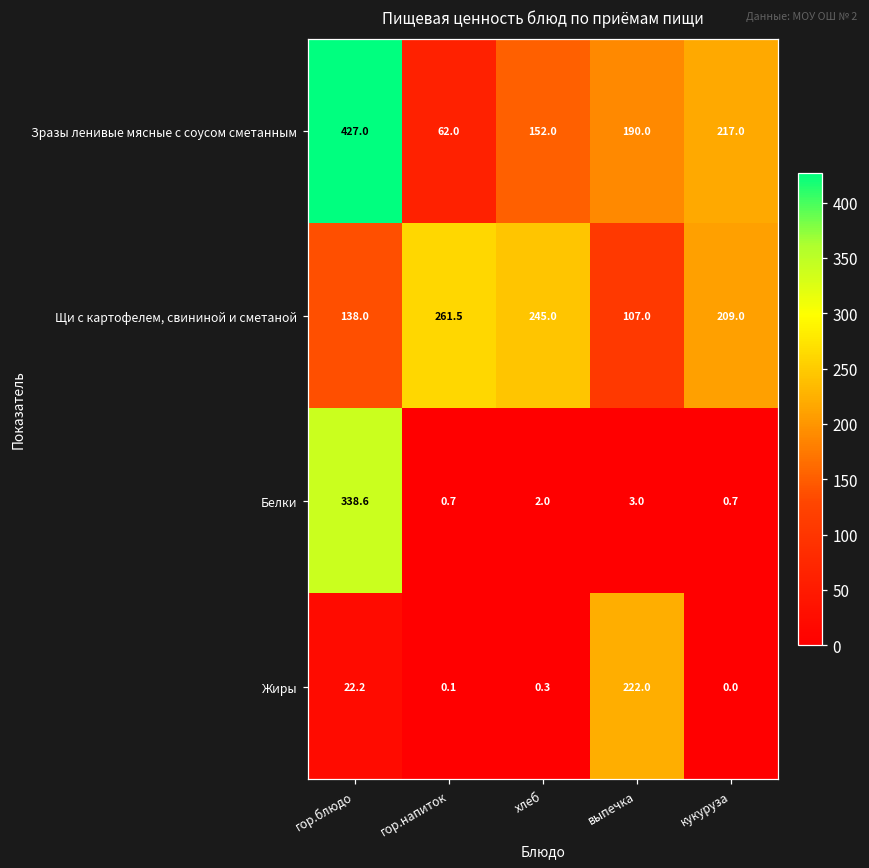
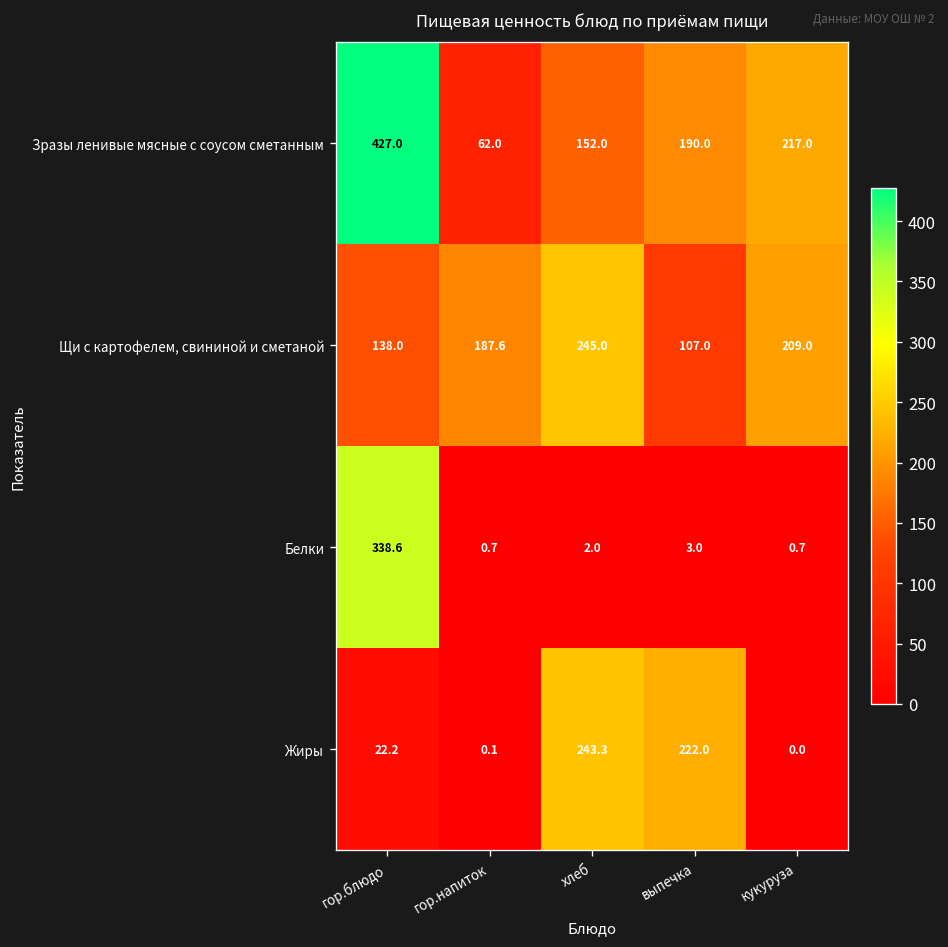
Щи с картофелем, свининой и сметаной, гор.напиток: 261.5 -> 187.6
Жиры, хлеб: 0.3 -> 243.3
